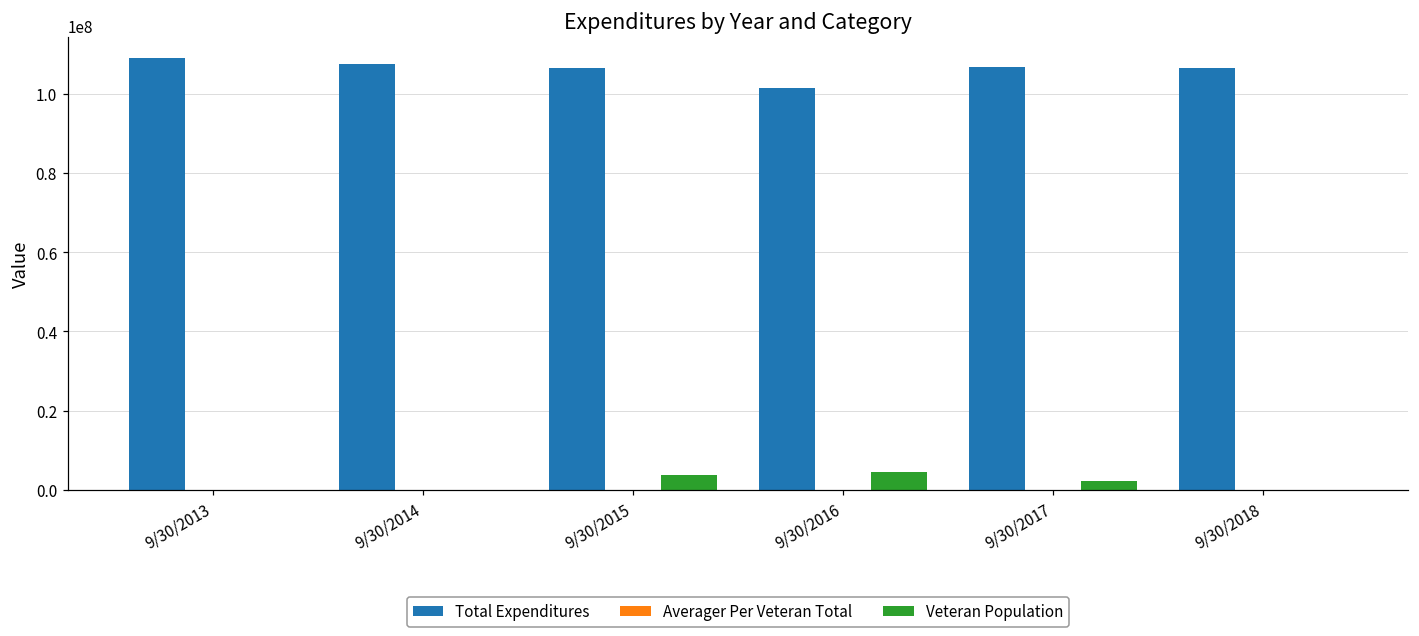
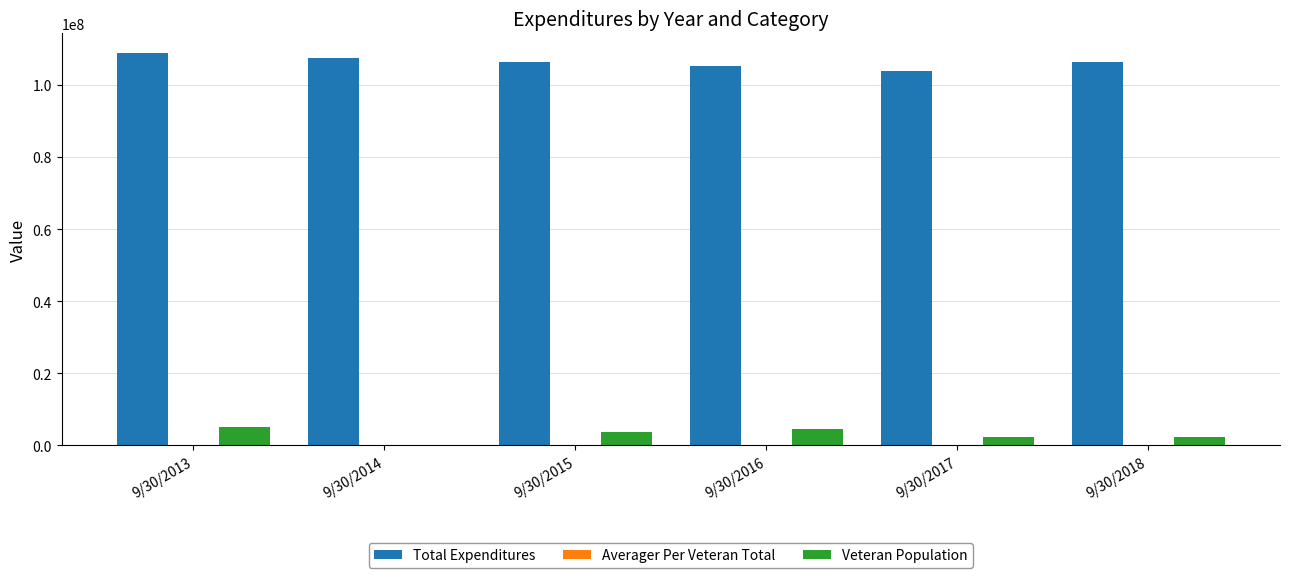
Veteran Population, 9/30/2013: 0 -> 5000000
Total Expenditures, 9/30/2016: 101000000 -> 105000000
Total Expenditures, 9/30/2017: 107000000 -> 104000000
Veteran Population, 9/30/2018: 0 -> 2000000
